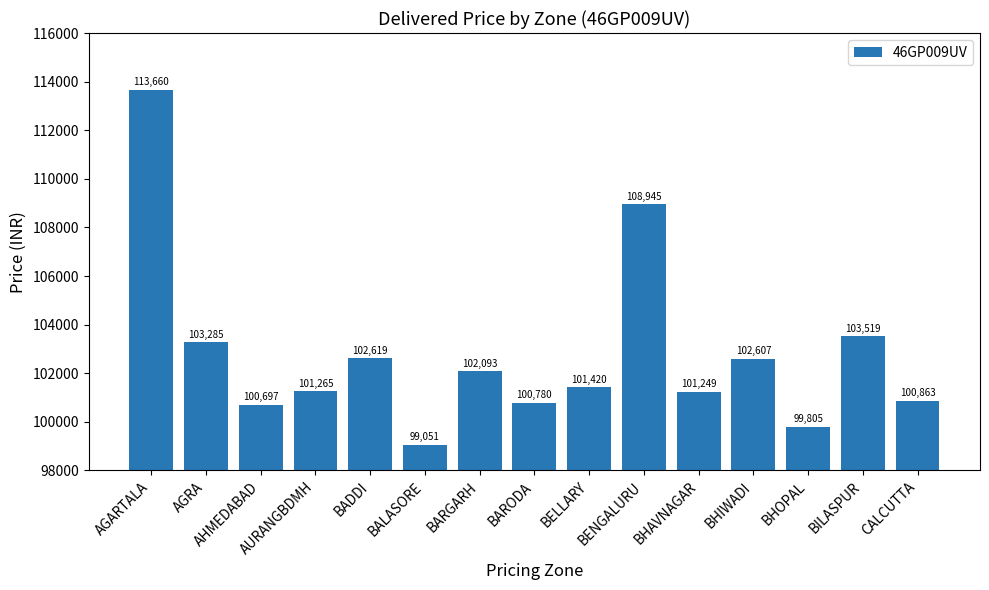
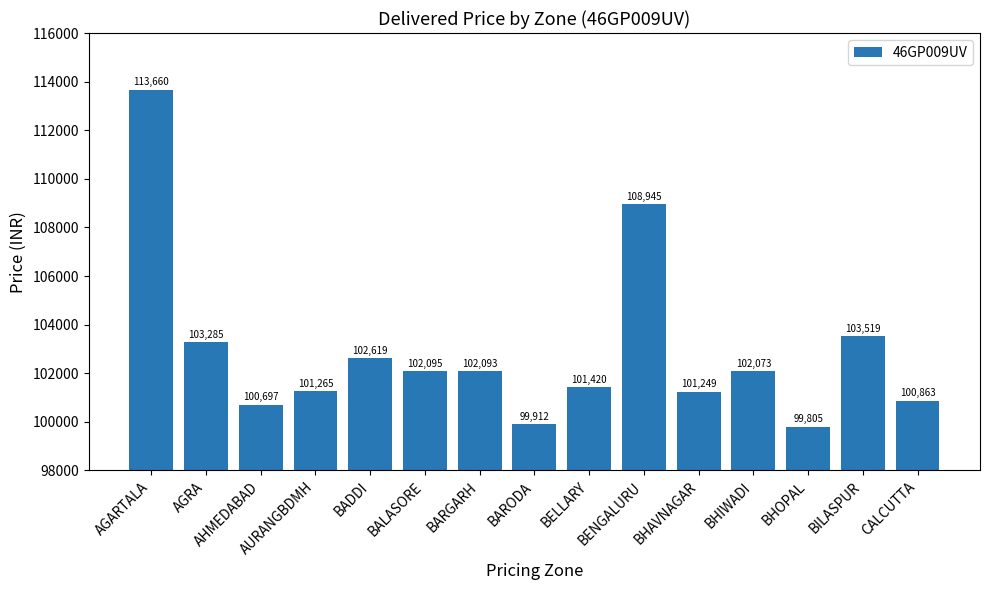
BALASORE: 99,051 -> 102,095
BARODA: 100,780 -> 99,912
BHIWADI: 102,607 -> 102,073
